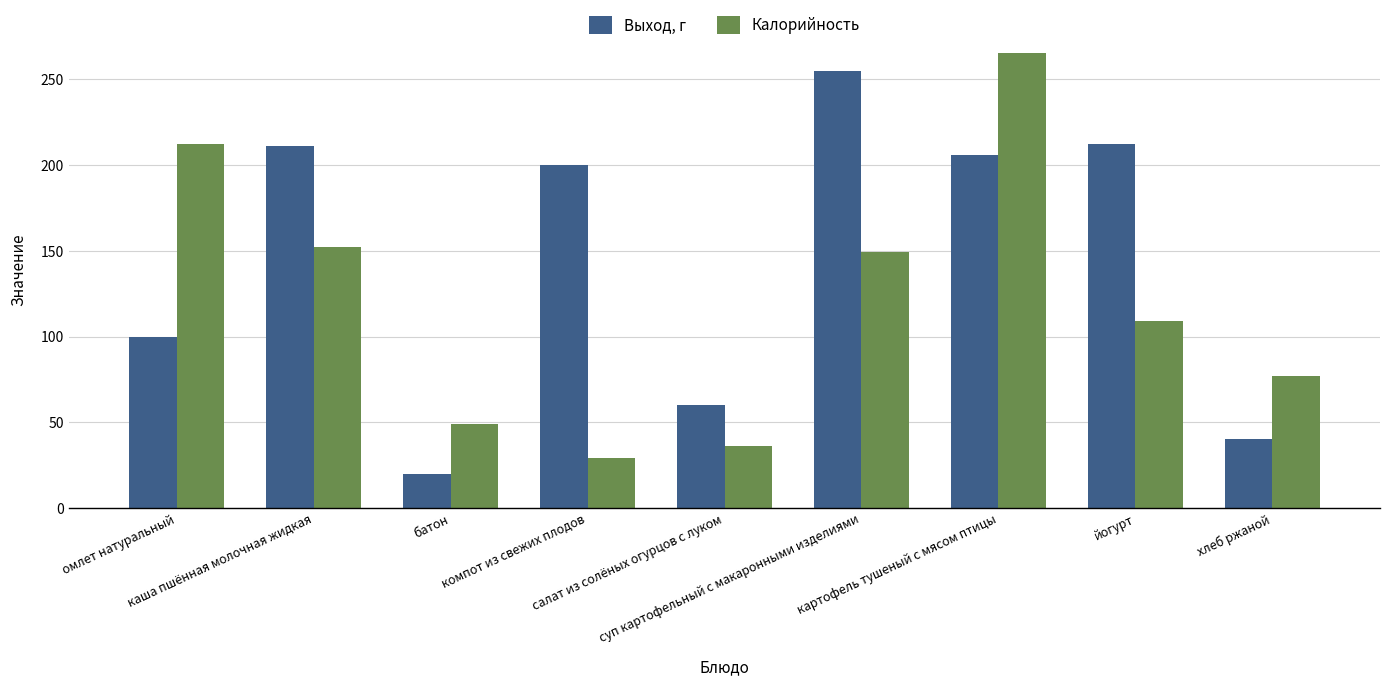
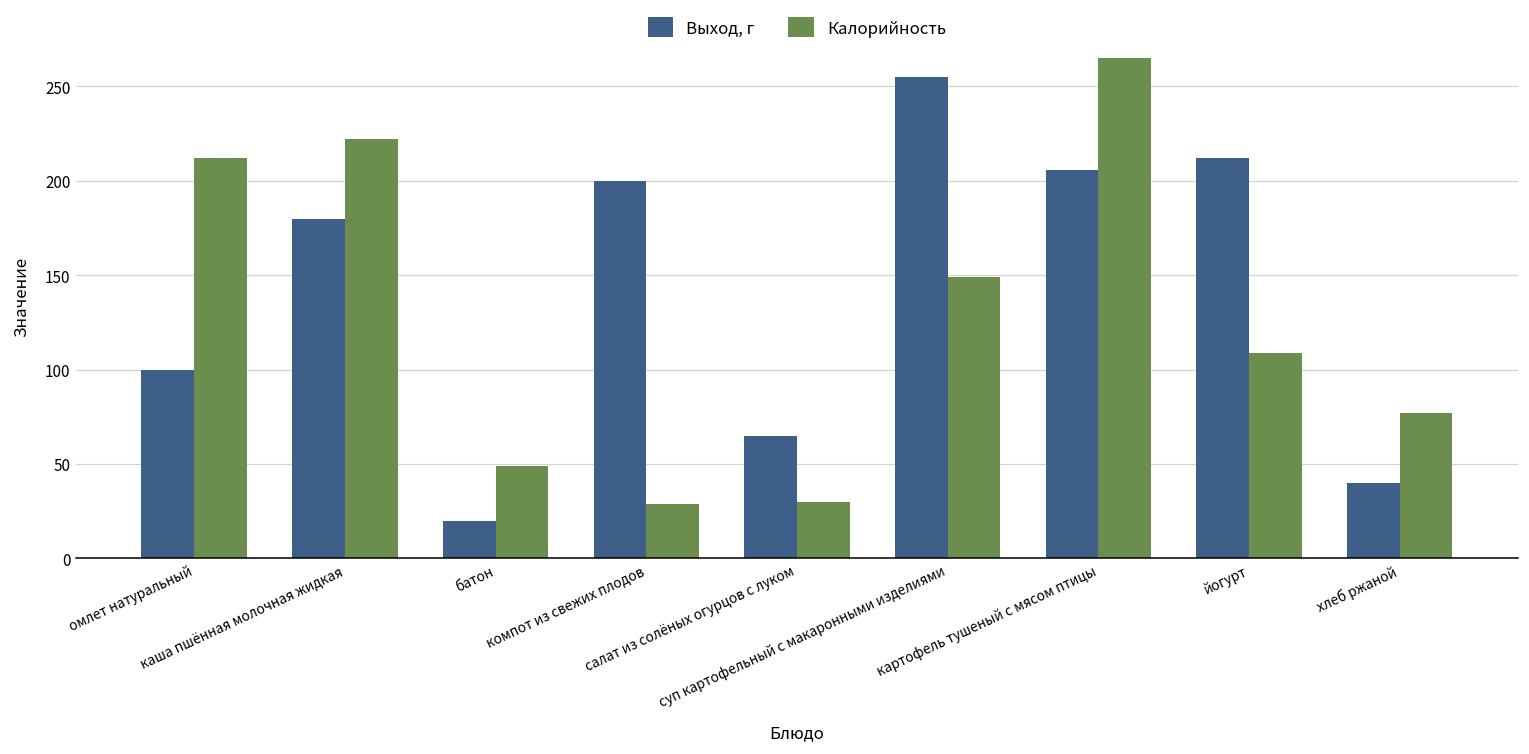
Выход, г, каша пшённая молочная жидкая: 211 -> 180
Калорийность, каша пшённая молочная жидкая: 152 -> 222
Выход, г, салат из солёных огурцов с луком: 60 -> 65
Калорийность, салат из солёных огурцов с луком: 36 -> 30
